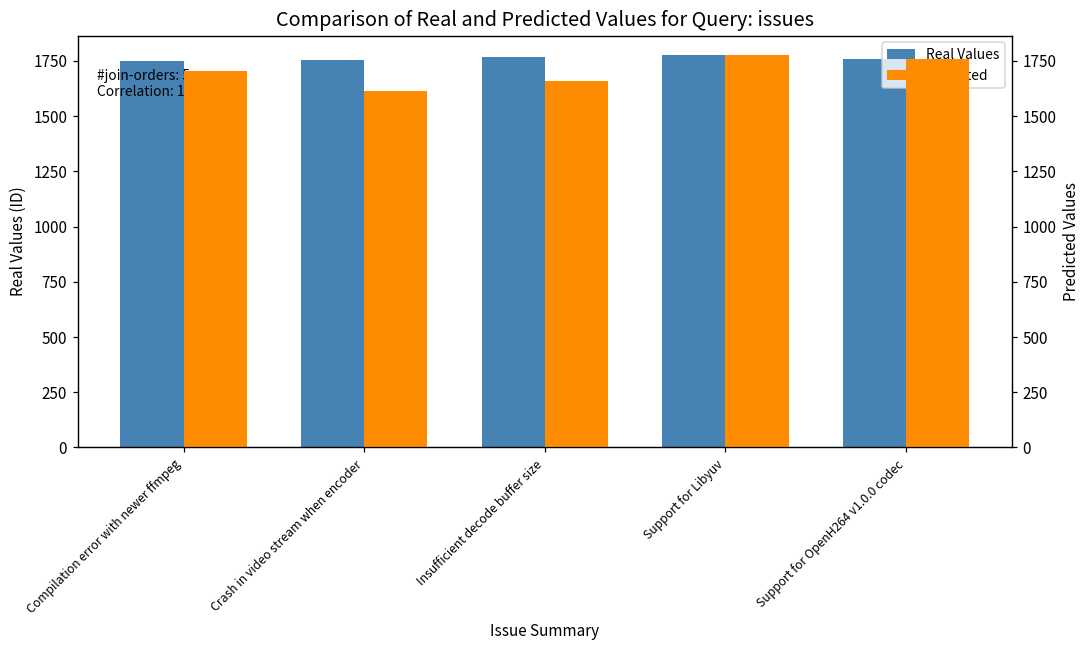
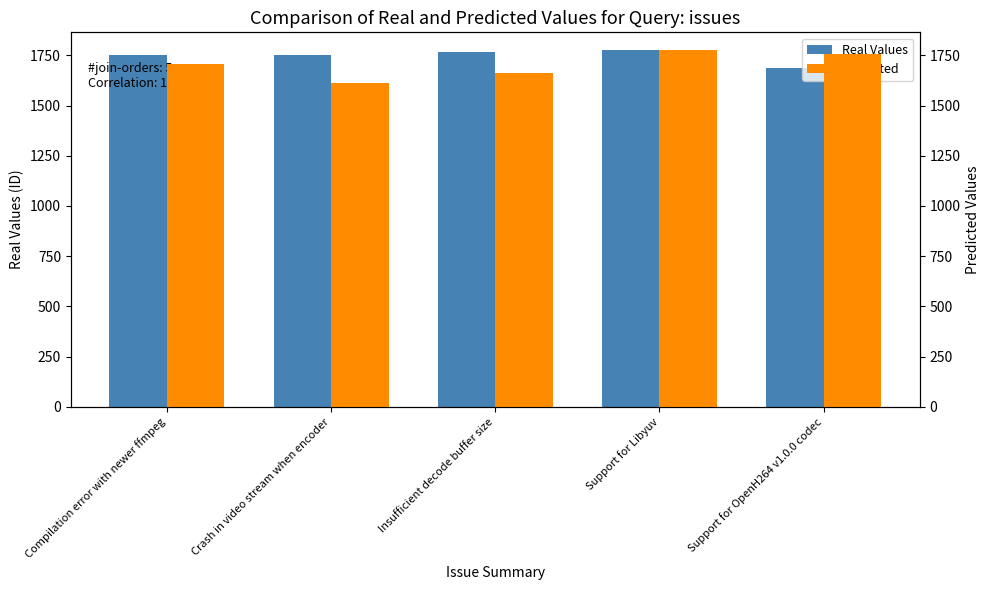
Real Values, Support for OpenH264 v1.0.0 codec: 1760 -> 1690
